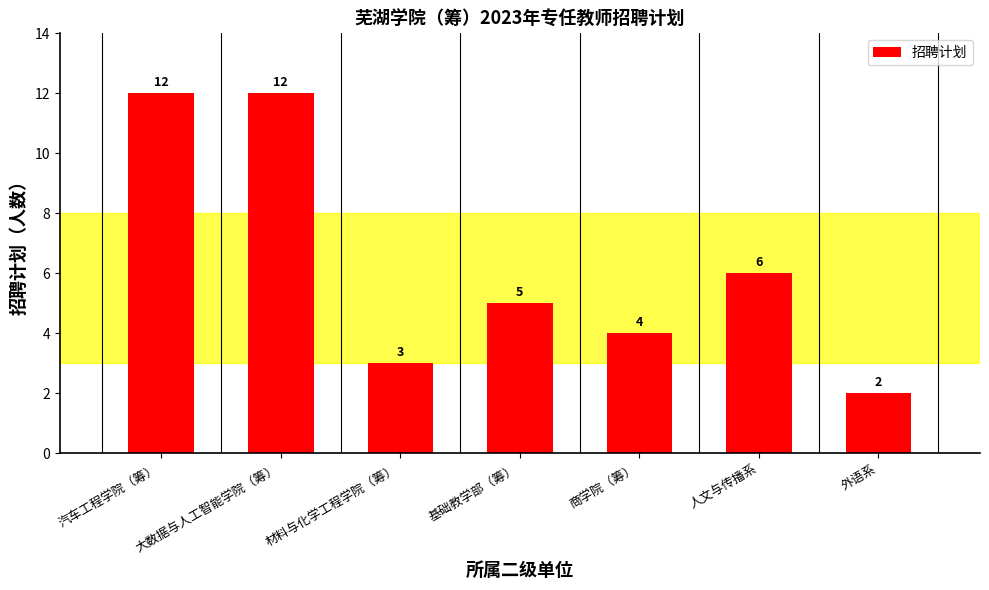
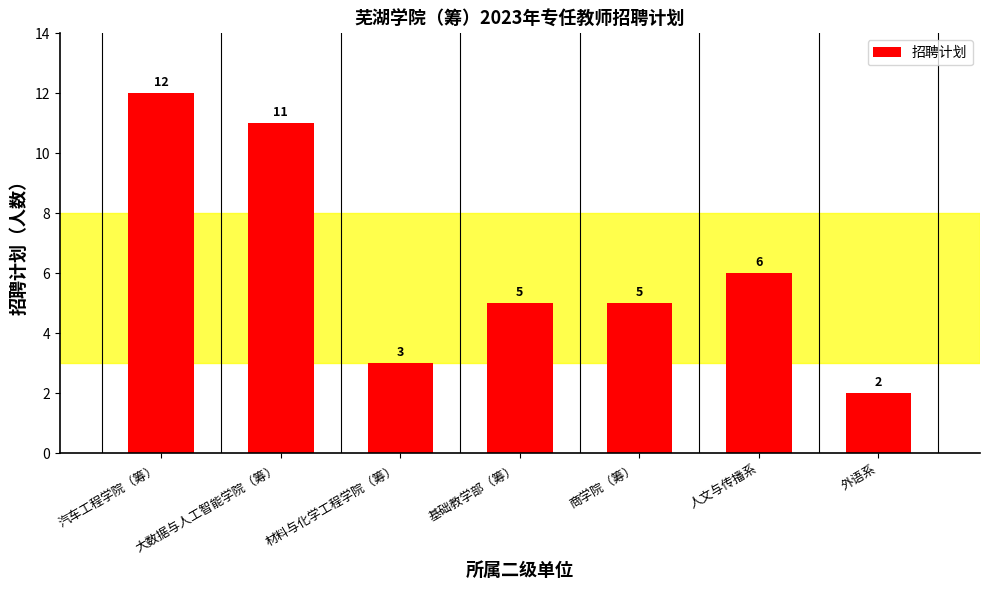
大数据与人工智能学院（筹）: 12 -> 11
商学院（筹）: 4 -> 5
